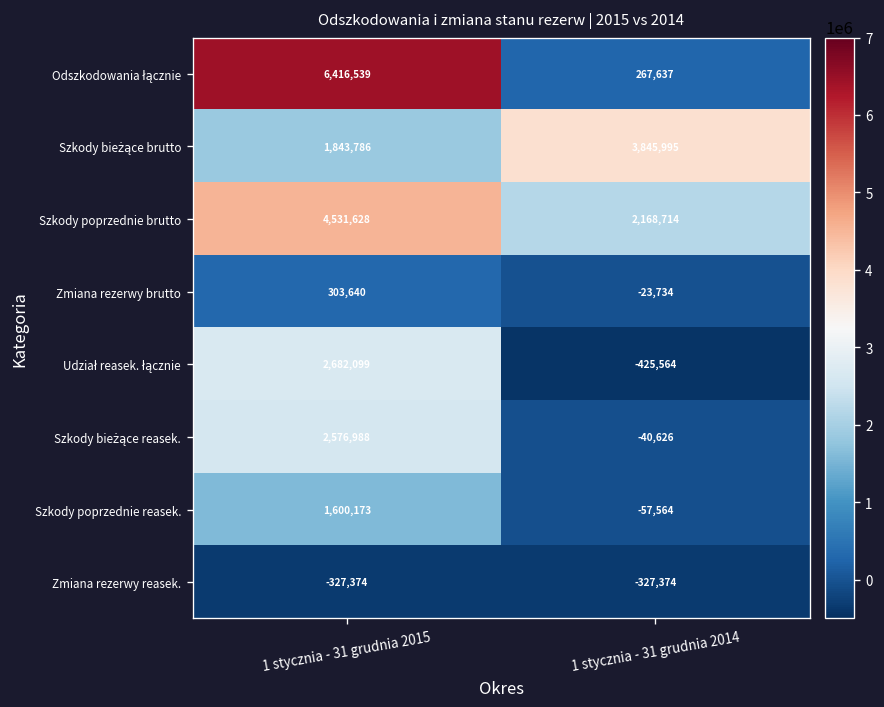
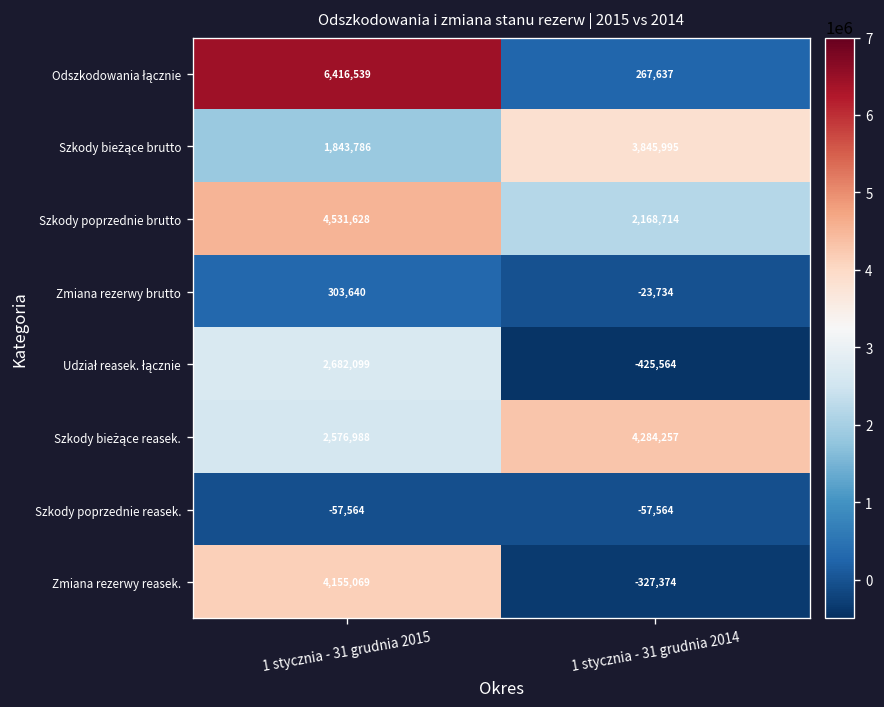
Szkody bieżące reasek., 1 stycznia - 31 grudnia 2014: -40,626 -> 4,284,257
Szkody poprzednie reasek., 1 stycznia - 31 grudnia 2015: 1,600,173 -> -57,564
Zmiana rezerwy reasek., 1 stycznia - 31 grudnia 2015: -327,374 -> 4,155,069
